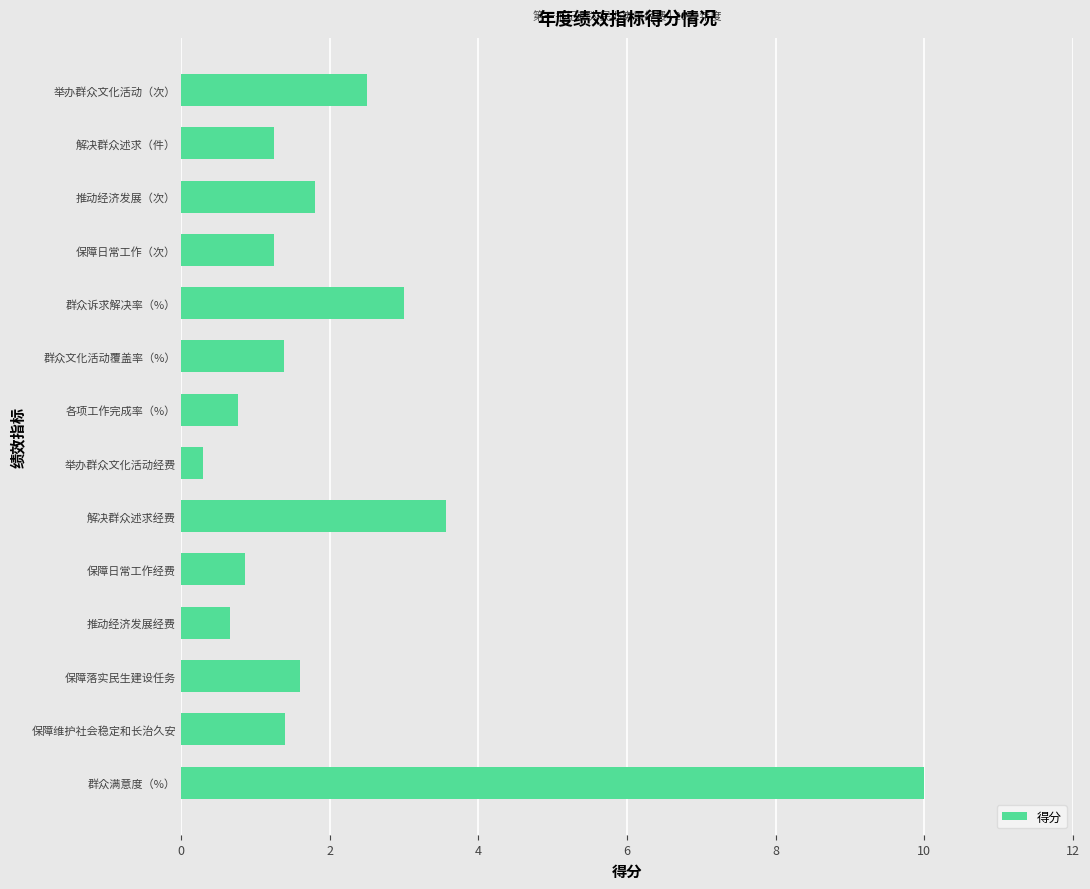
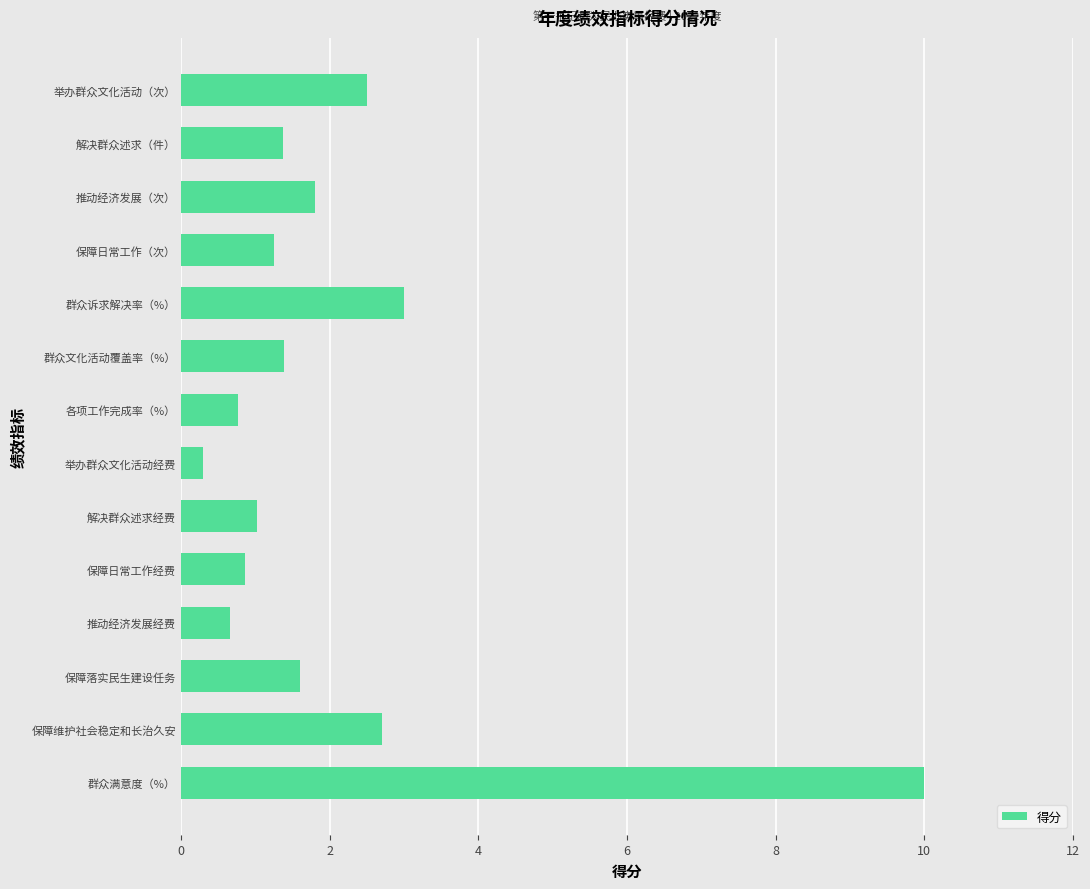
解决群众述求（件）: 1.3 -> 1.4
解决群众述求经费: 3.6 -> 1.0
保障维护社会稳定和长治久安: 1.4 -> 2.7
